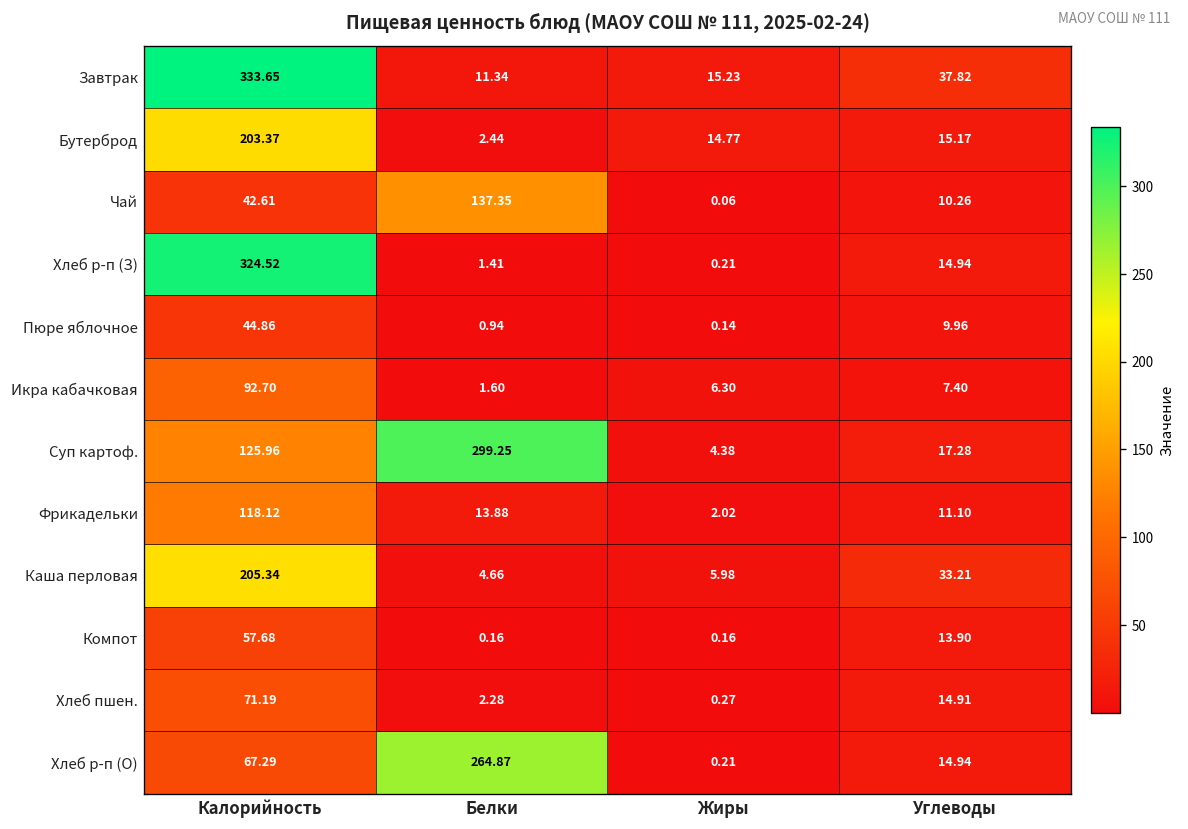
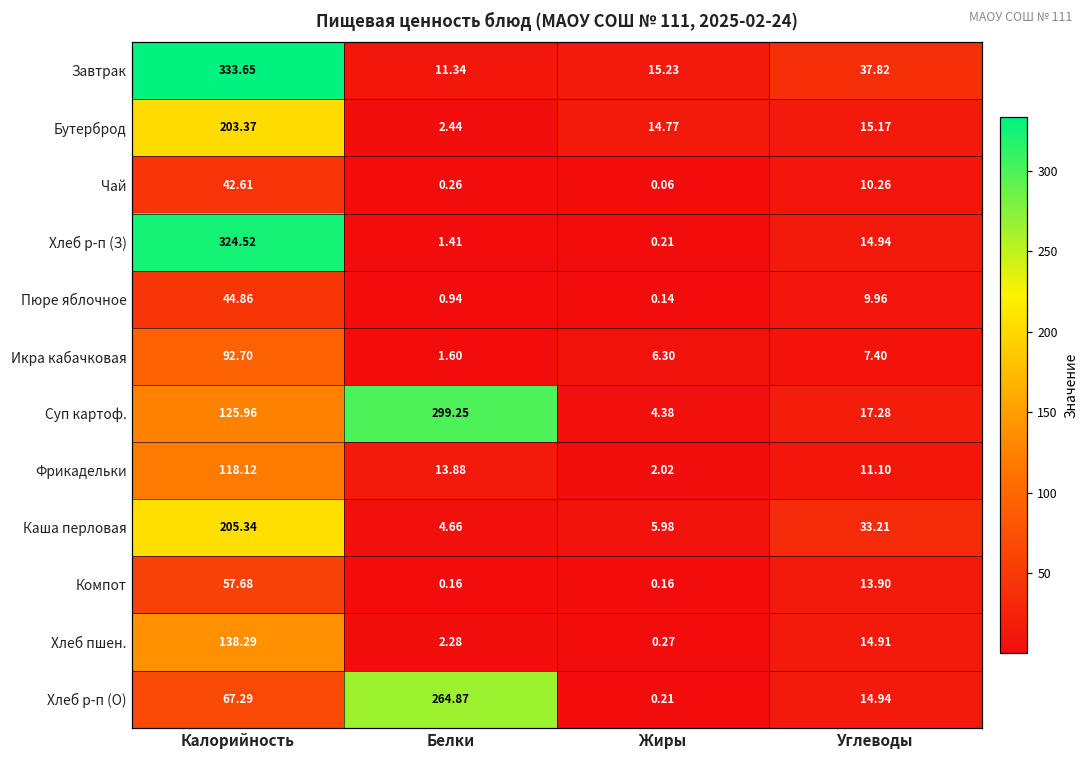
Чай, Белки: 137.35 -> 0.26
Хлеб пшен., Калорийность: 71.19 -> 138.29
